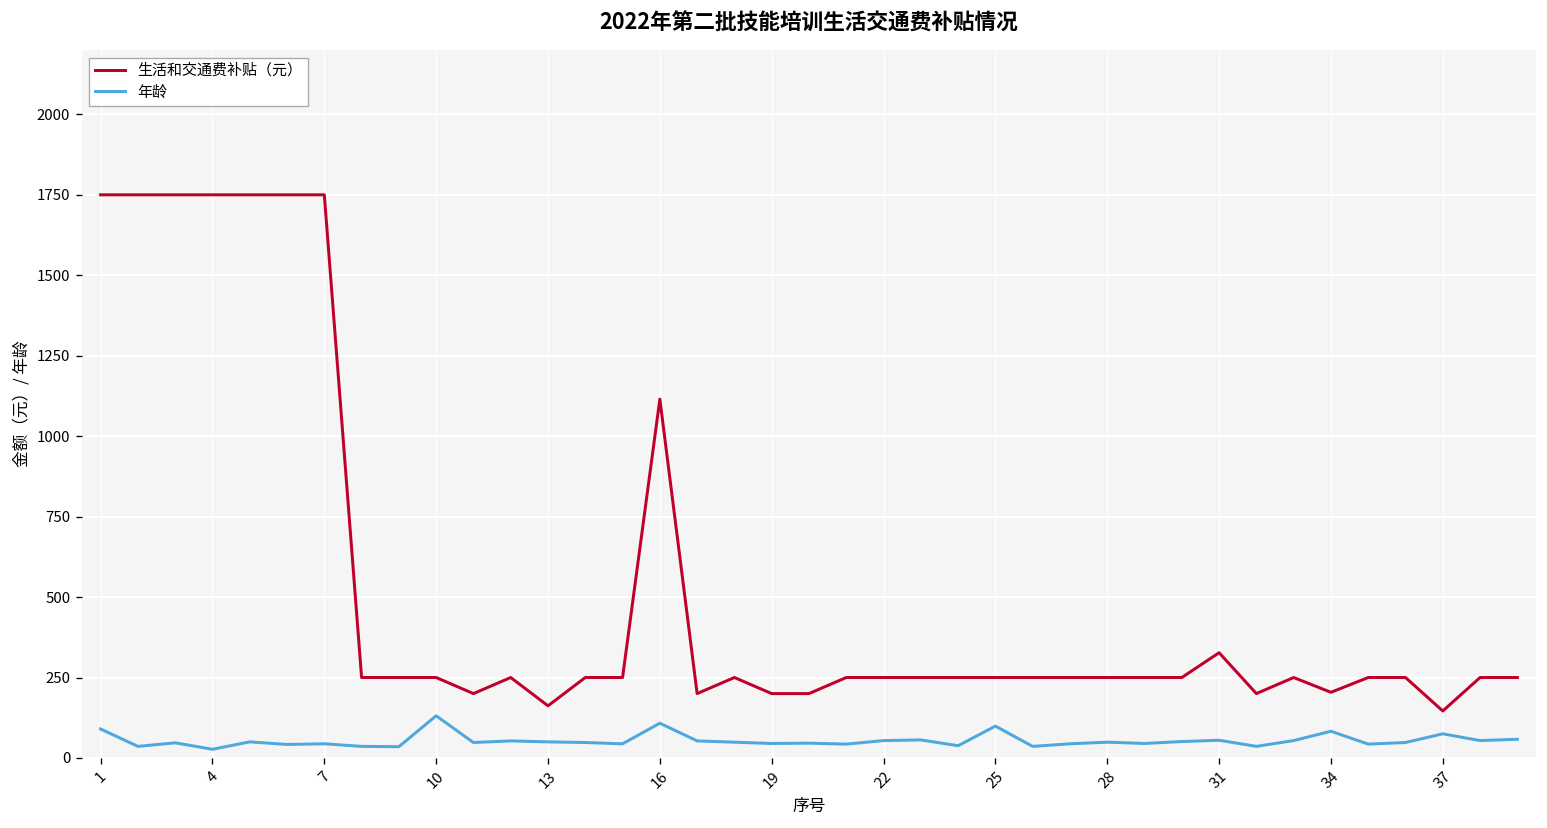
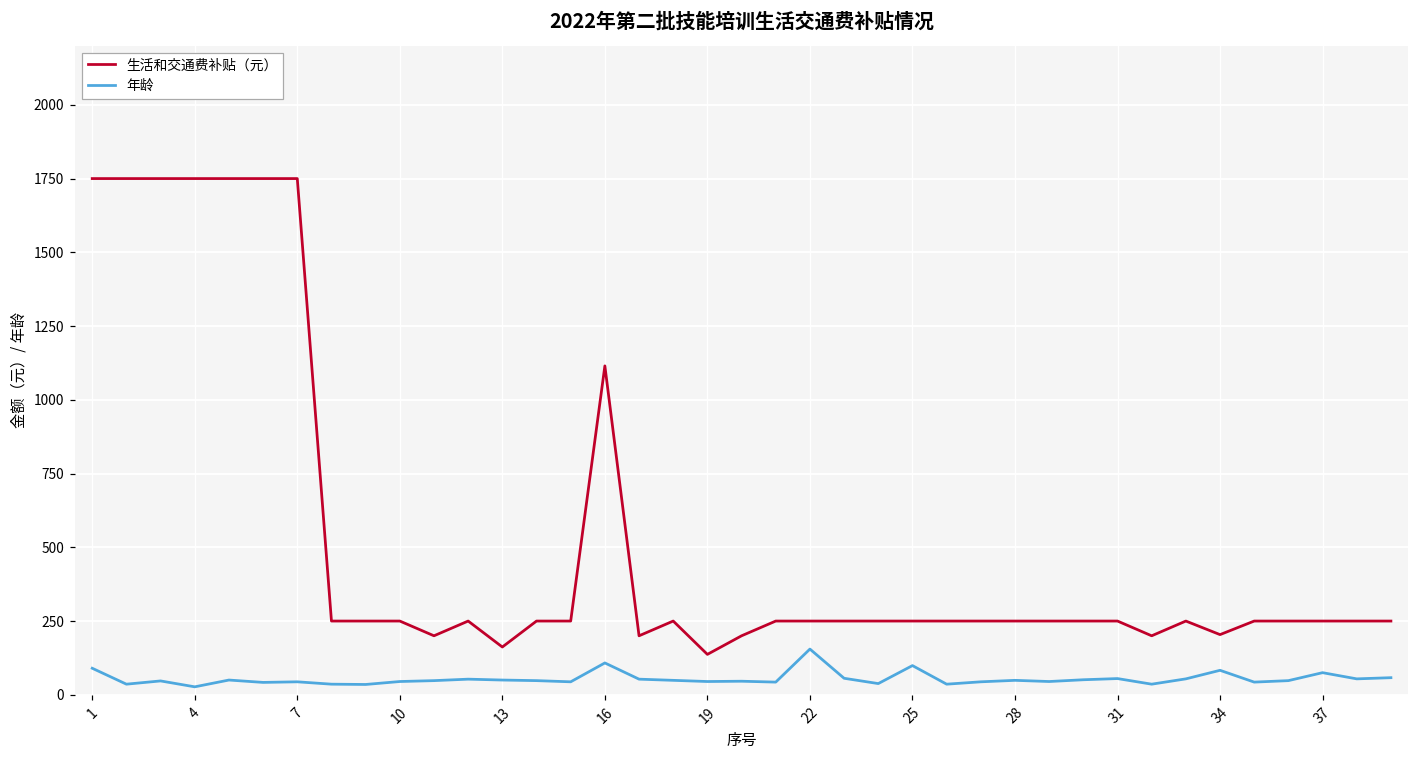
年龄, 10: 130 -> 50
生活和交通费补贴（元）, 19: 200 -> 140
年龄, 22: 50 -> 160
生活和交通费补贴（元）, 31: 330 -> 250
生活和交通费补贴（元）, 37: 150 -> 250
